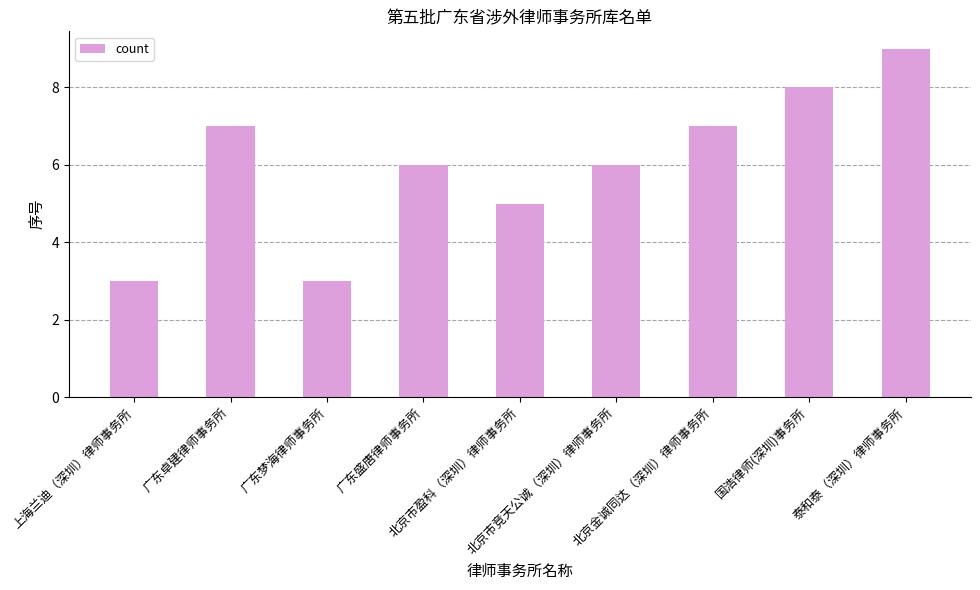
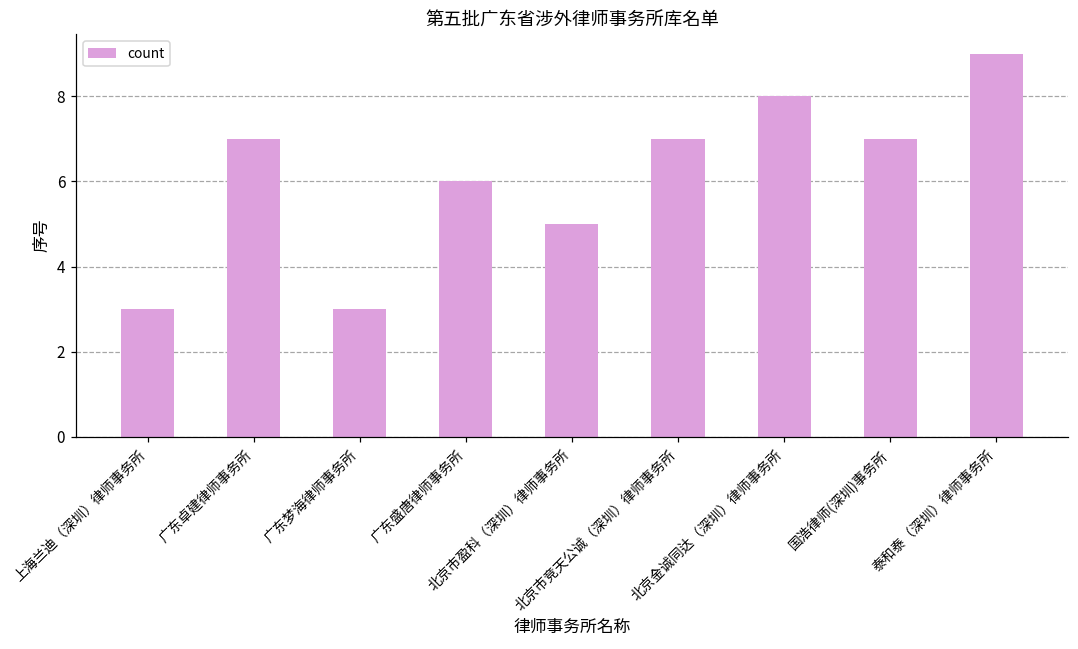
北京市竞天公诚（深圳）律师事务所: 6 -> 7
北京金诚同达（深圳）律师事务所: 7 -> 8
国浩律师(深圳)事务所: 8 -> 7
